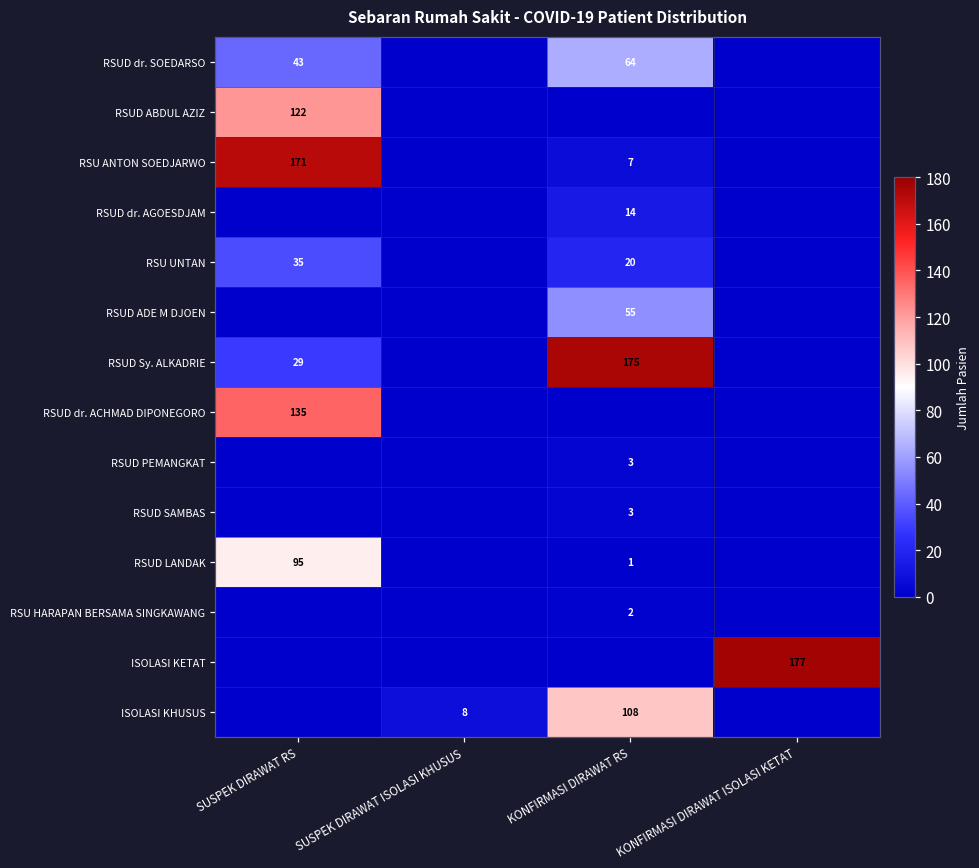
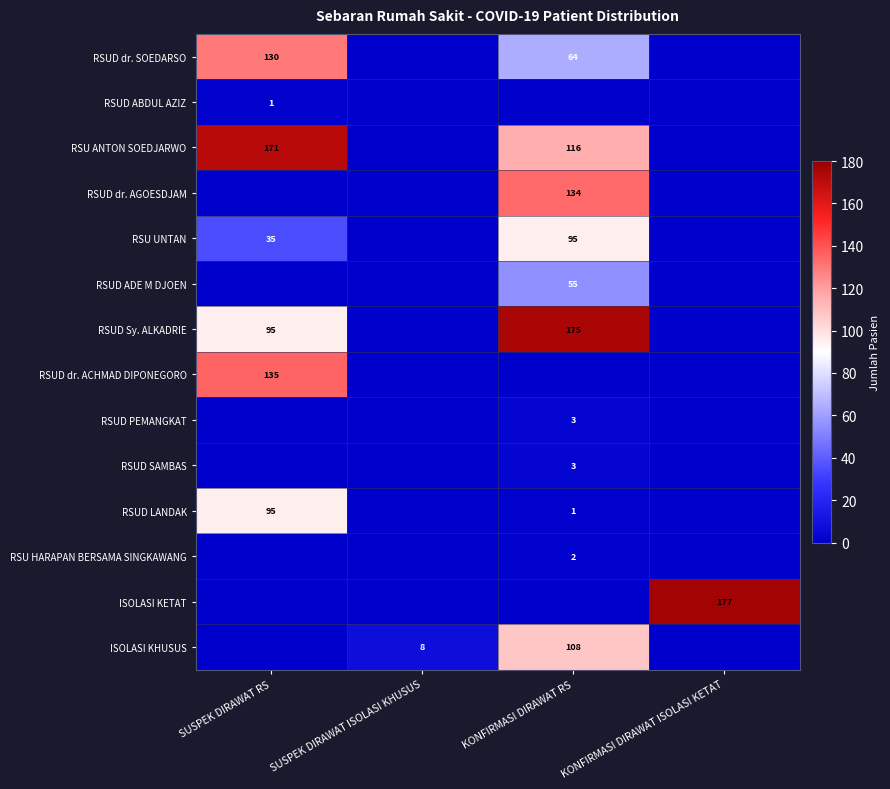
RSUD dr. SOEDARSO, SUSPEK DIRAWAT RS: 43 -> 130
RSUD ABDUL AZIZ, SUSPEK DIRAWAT RS: 122 -> 1
RSU ANTON SOEDJARWO, KONFIRMASI DIRAWAT RS: 7 -> 116
RSUD dr. AGOESDJAM, KONFIRMASI DIRAWAT RS: 14 -> 134
RSU UNTAN, KONFIRMASI DIRAWAT RS: 20 -> 95
RSUD Sy. ALKADRIE, SUSPEK DIRAWAT RS: 29 -> 95
